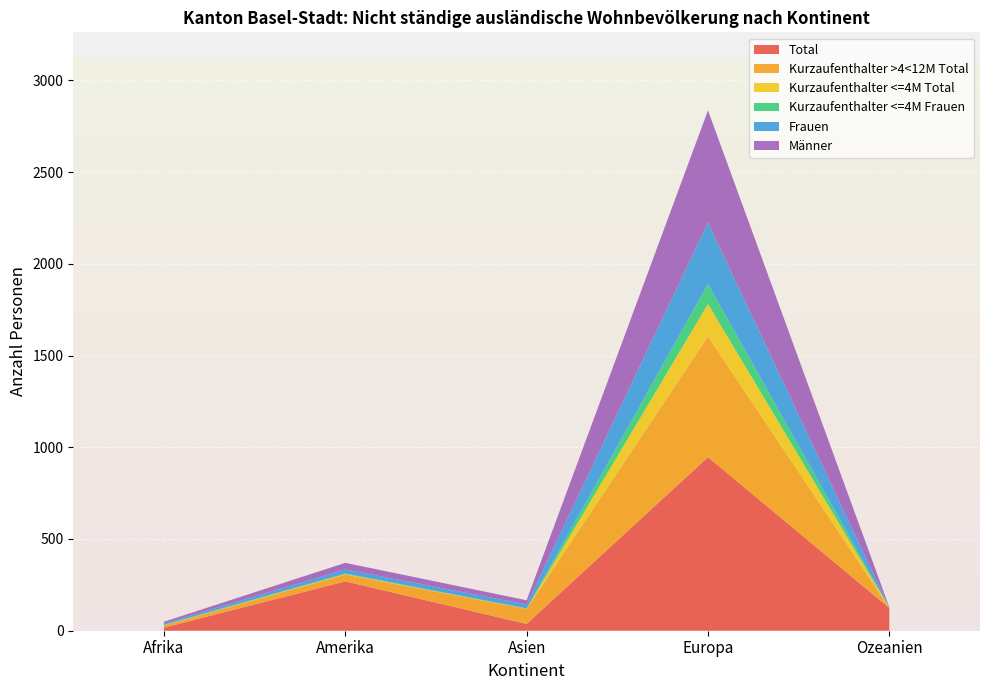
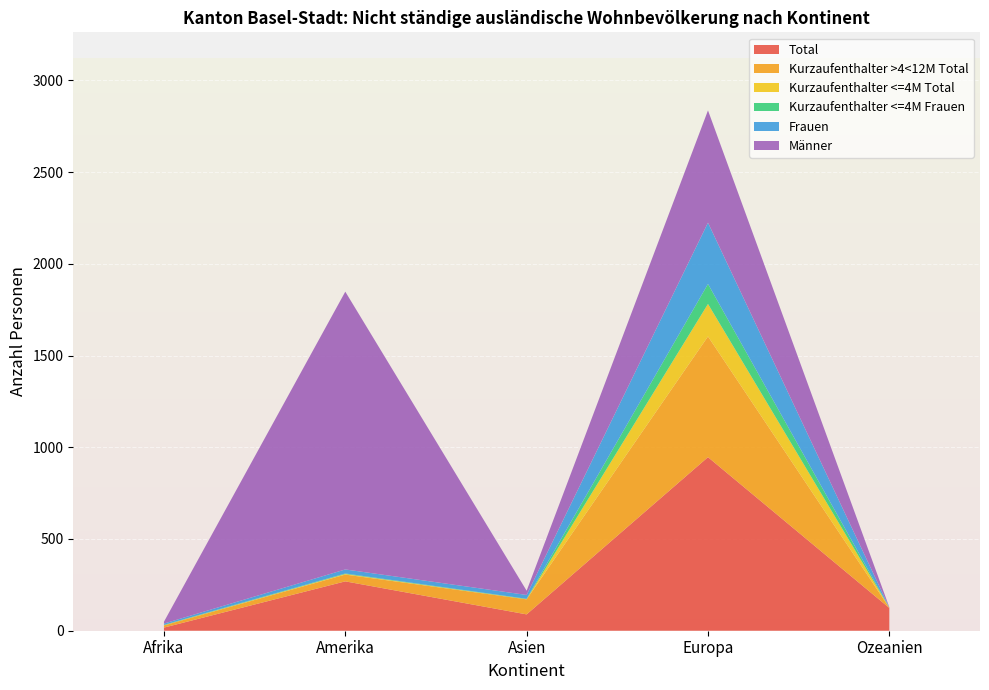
Männer, Amerika: 40 -> 1510
Total, Asien: 40 -> 90
